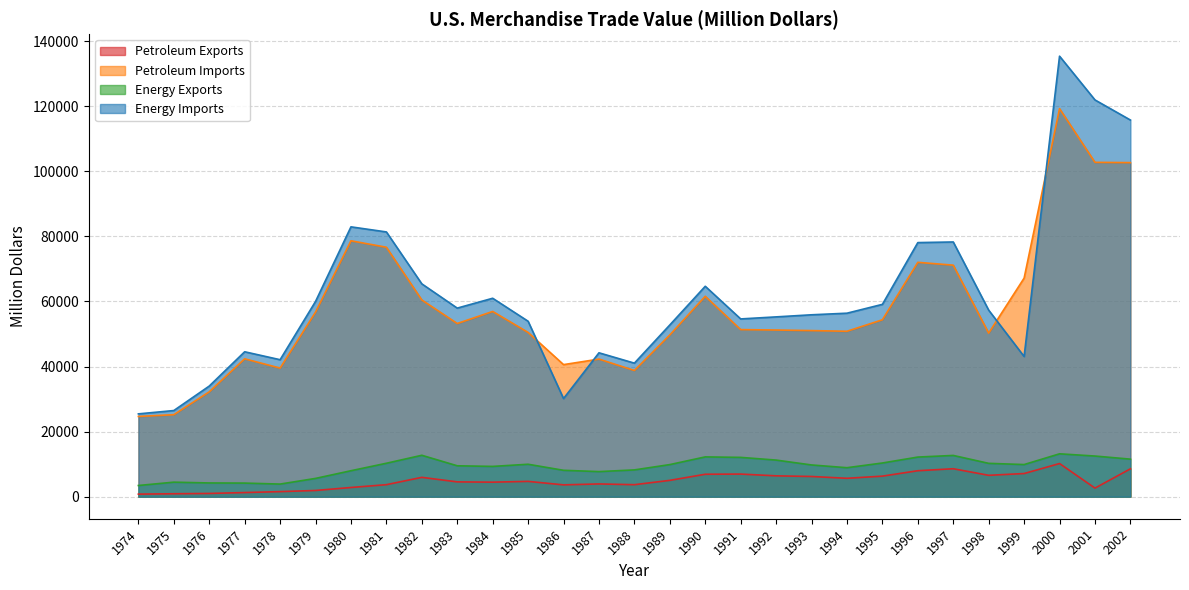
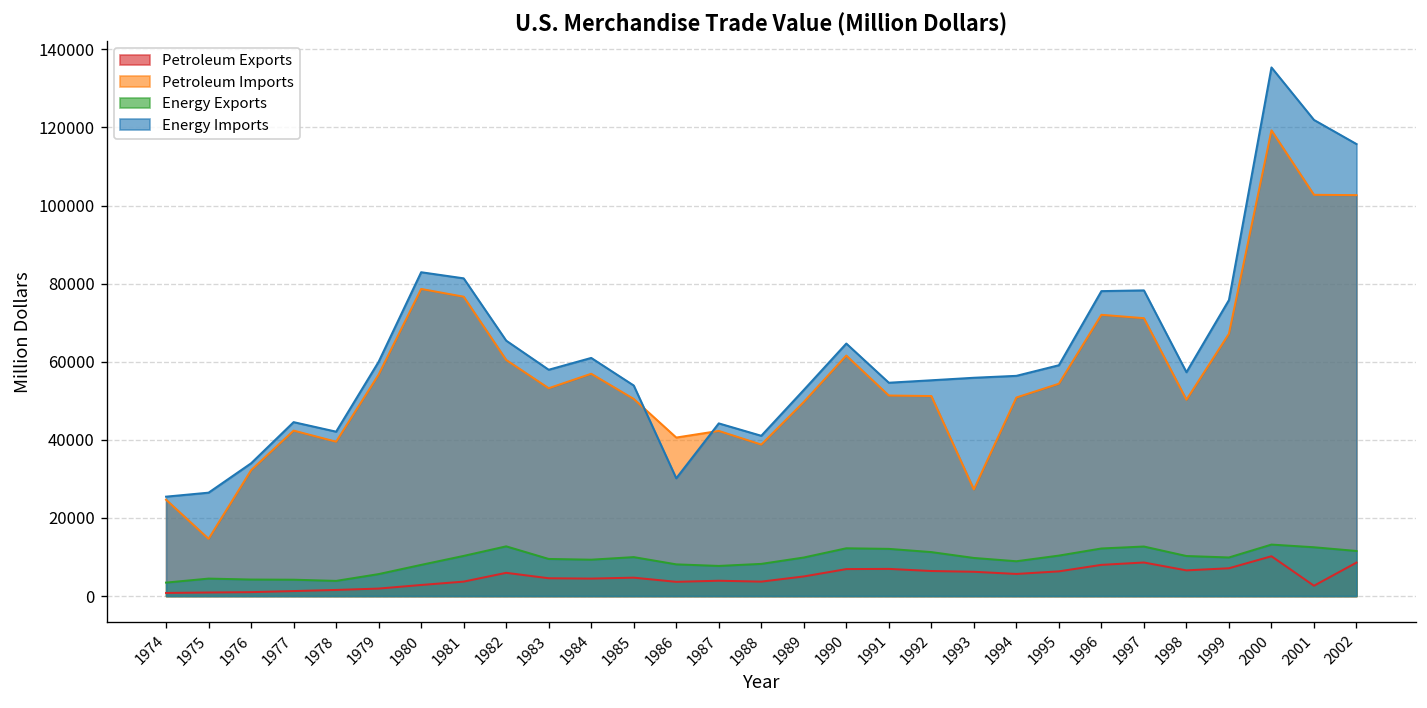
Petroleum Imports, 1975: 25000 -> 15000
Petroleum Imports, 1993: 51000 -> 27000
Energy Imports, 1999: 43000 -> 76000
